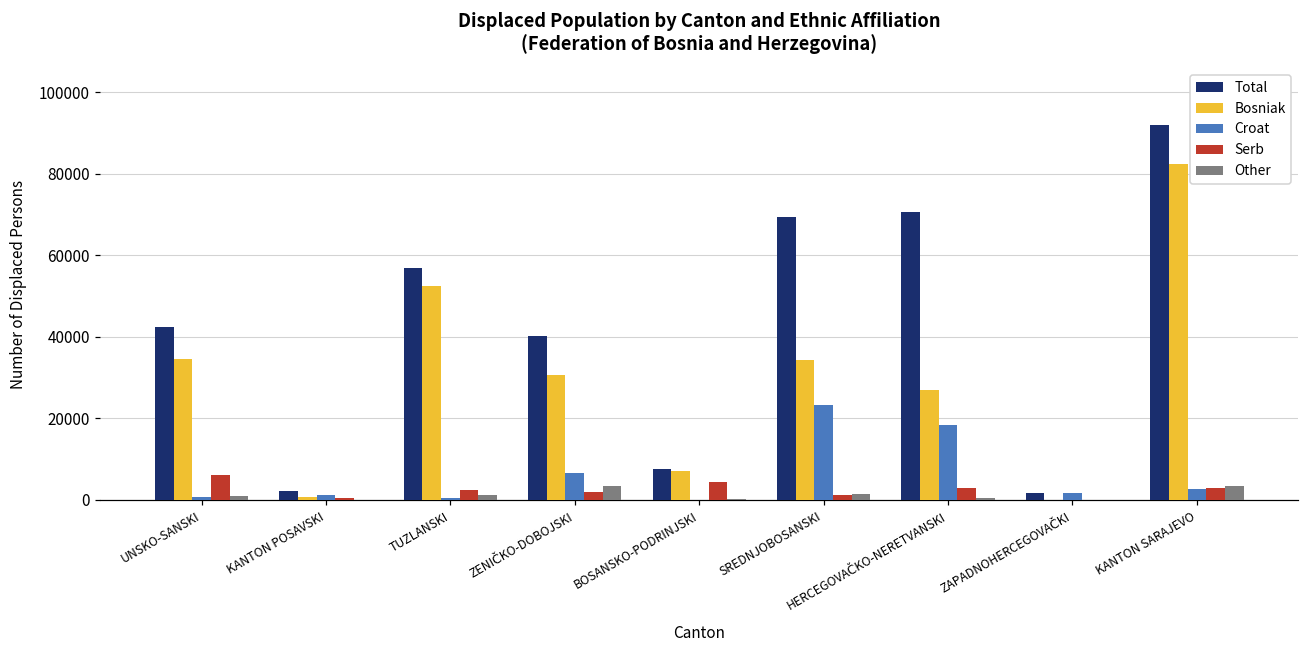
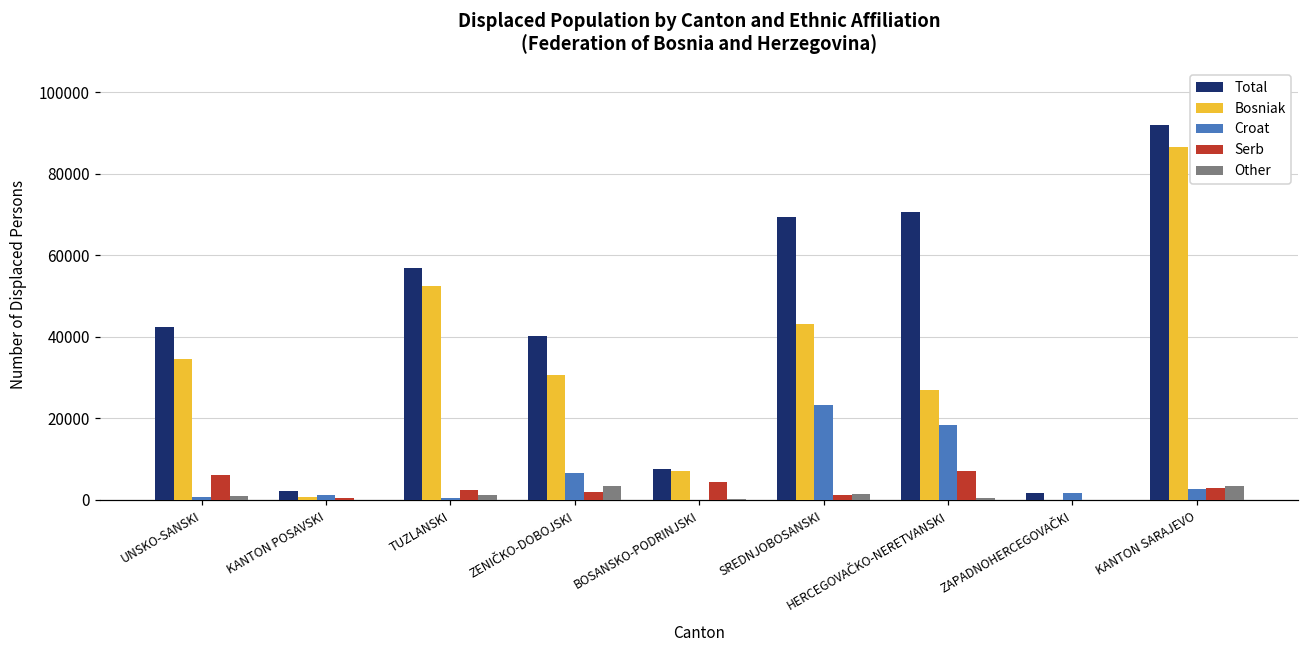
Bosniak, SREDNJOBOSANSKI: 34000 -> 43000
Serb, HERCEGOVAČKO-NERETVANSKI: 3000 -> 7000
Bosniak, KANTON SARAJEVO: 82000 -> 87000
